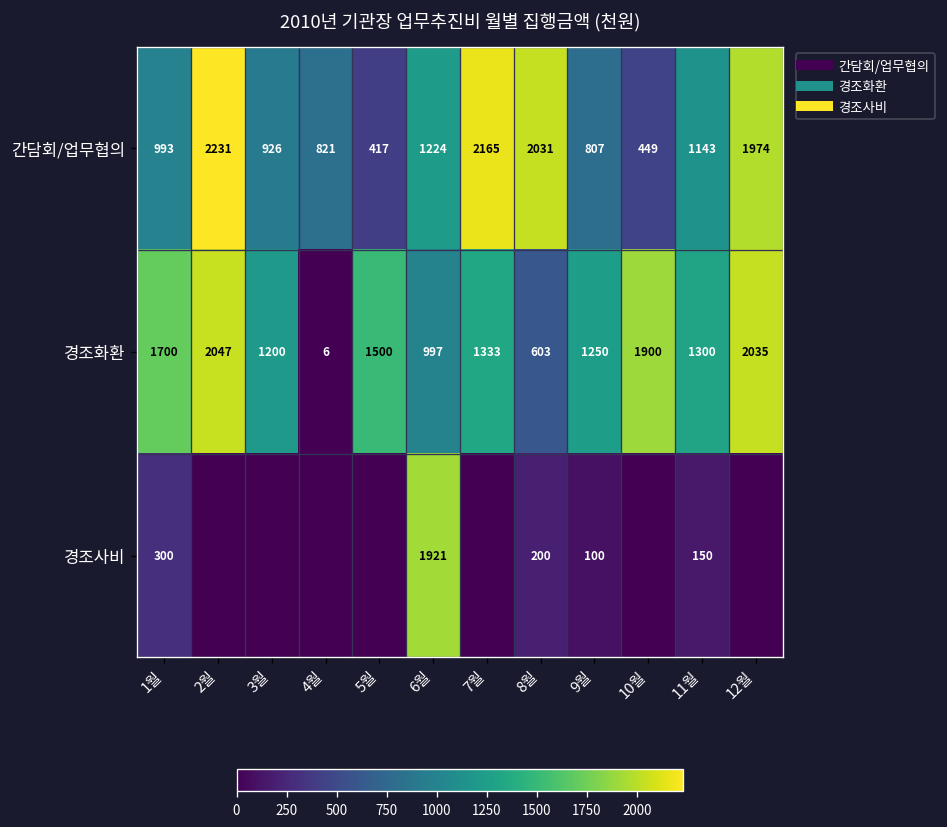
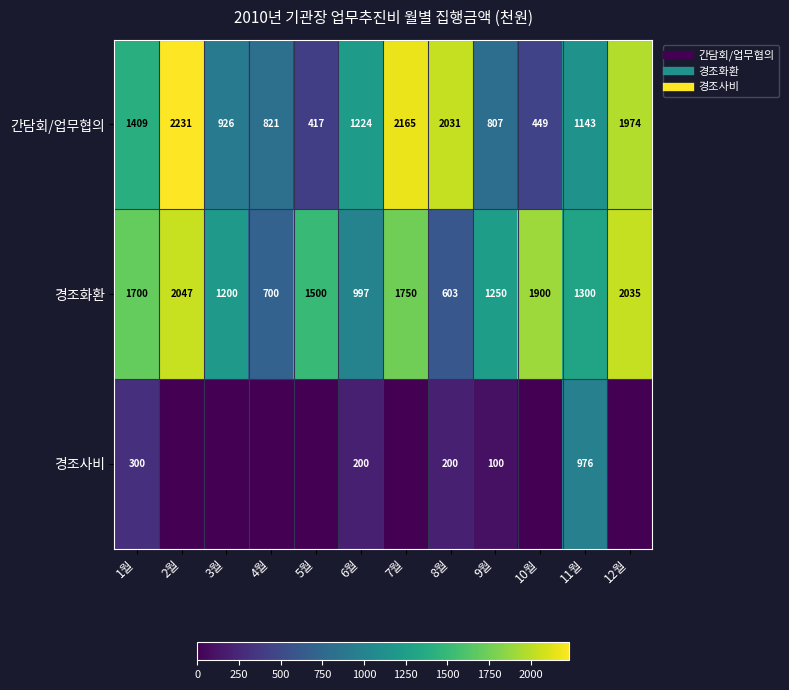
간담회/업무협의, 1월: 993 -> 1409
경조화환, 4월: 6 -> 700
경조화환, 7월: 1333 -> 1750
경조사비, 6월: 1921 -> 200
경조사비, 11월: 150 -> 976
